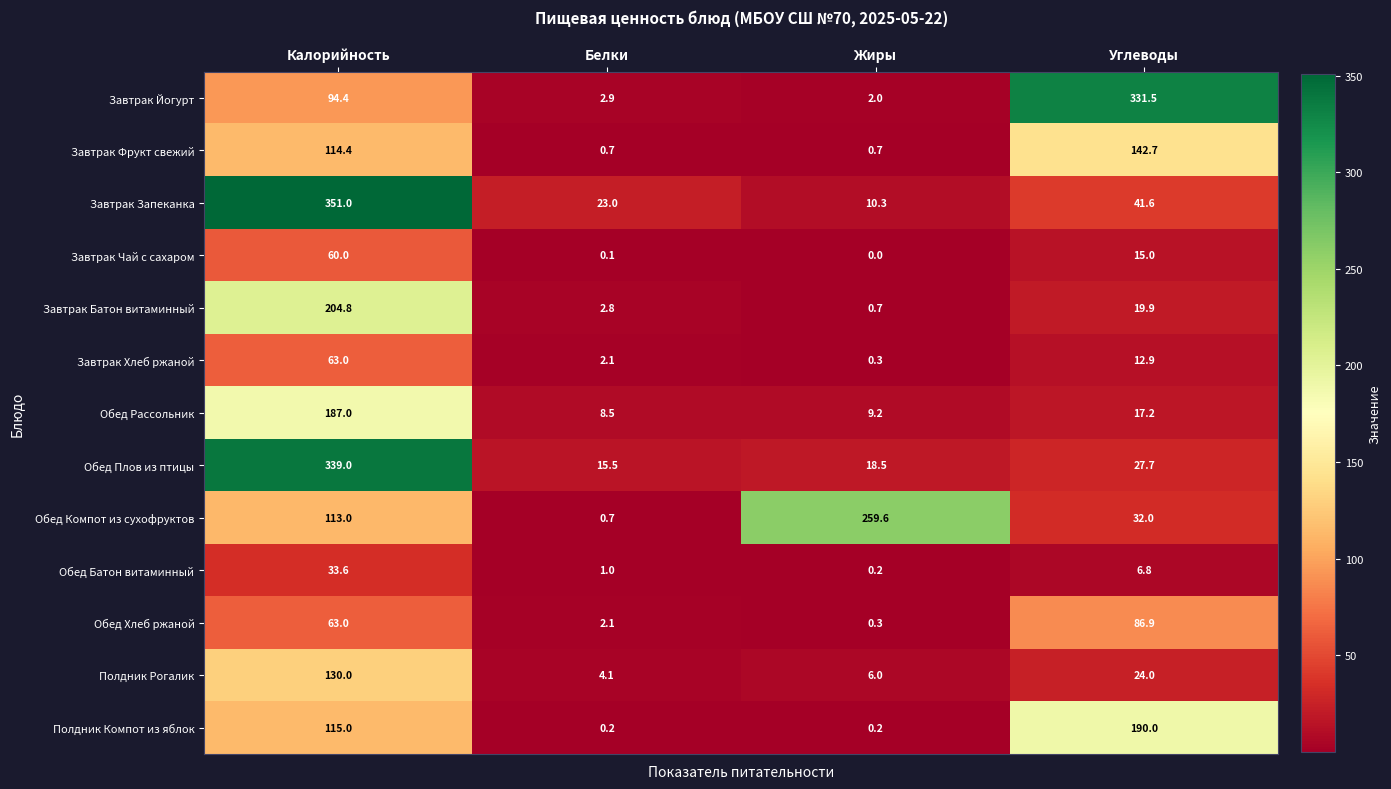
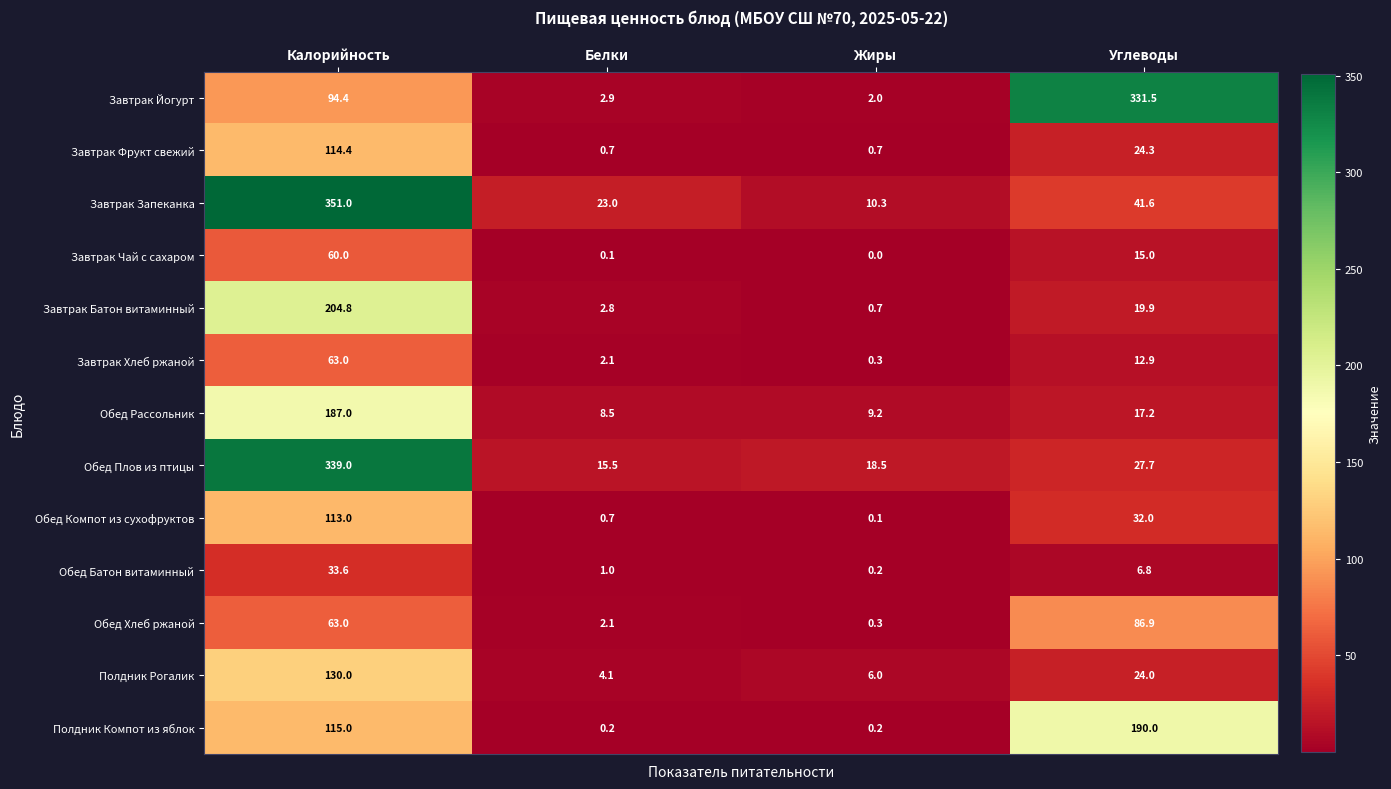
Завтрак Фрукт свежий, Углеводы: 142.7 -> 24.3
Обед Компот из сухофруктов, Жиры: 259.6 -> 0.1
